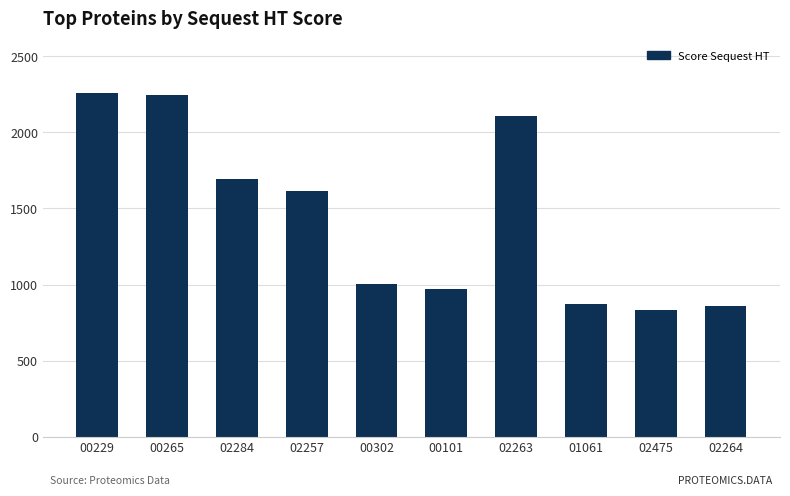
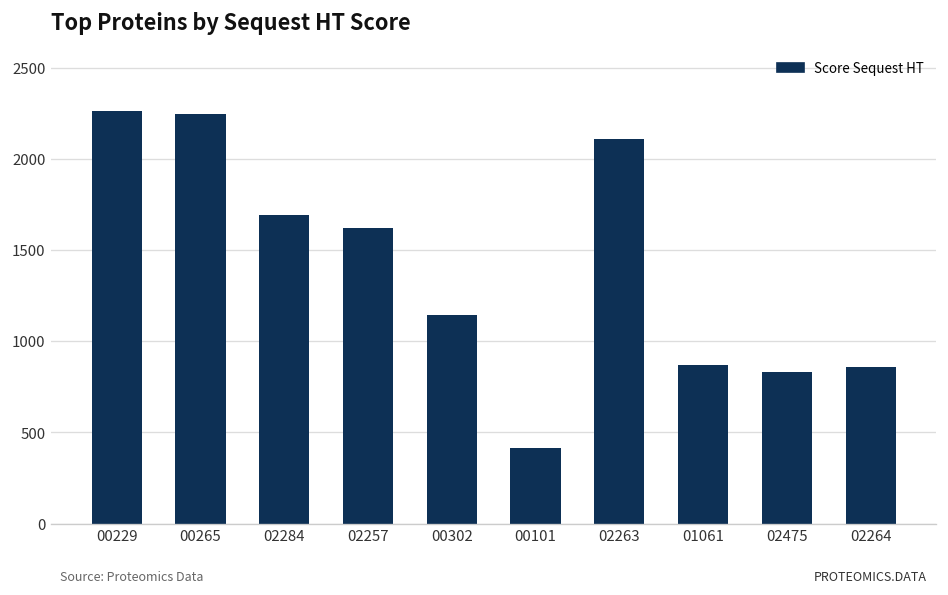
00302: 1000 -> 1150
00101: 970 -> 410
